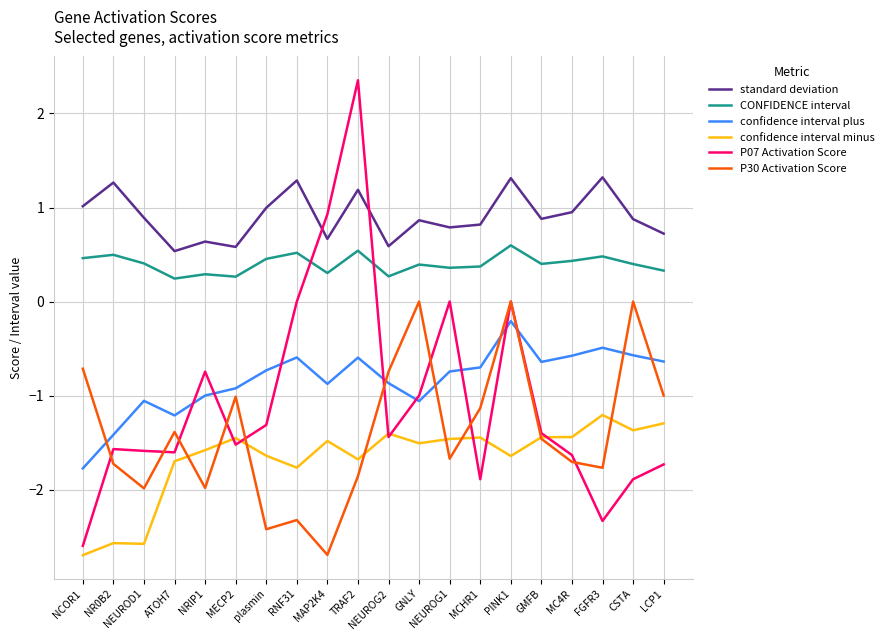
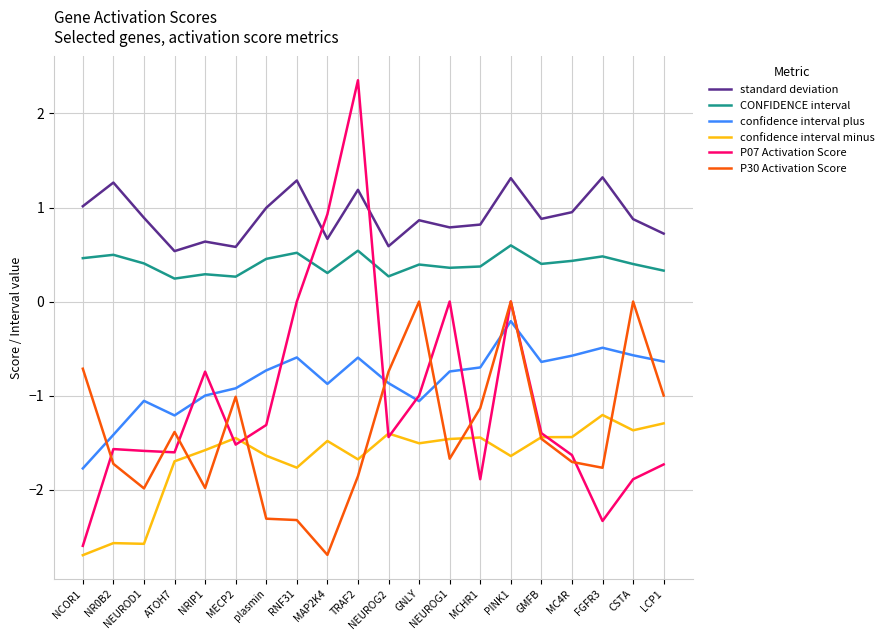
P30 Activation Score, plasmin: -2.4 -> -2.3
